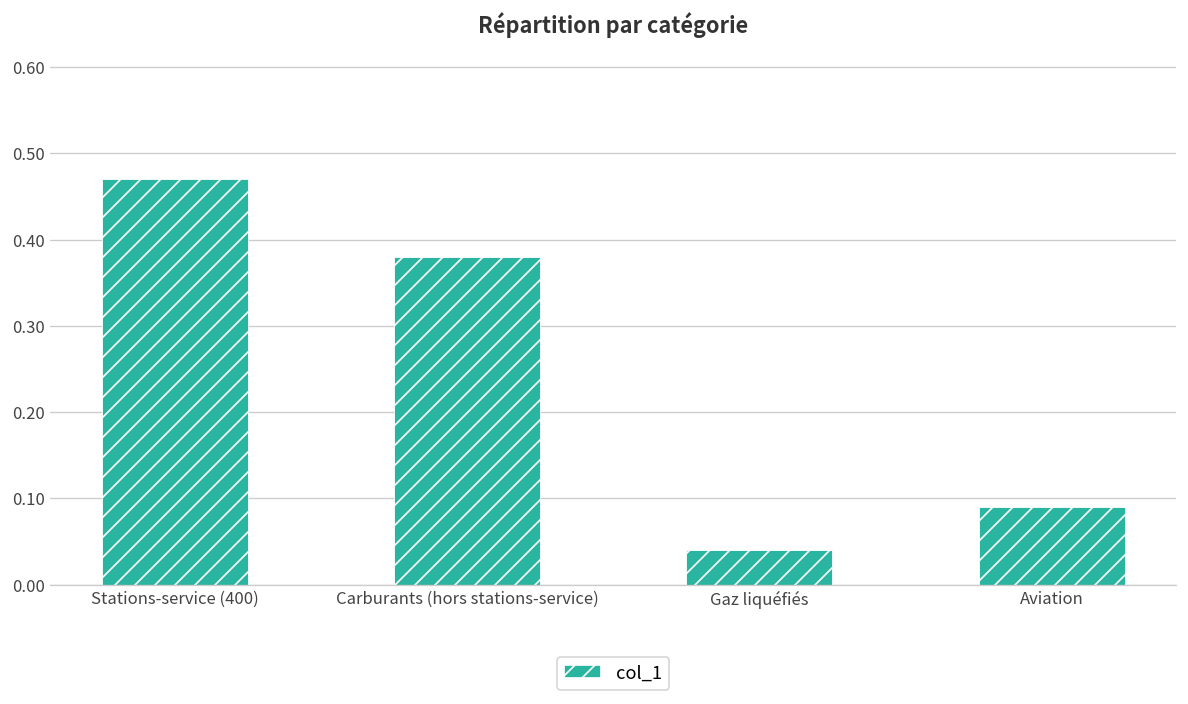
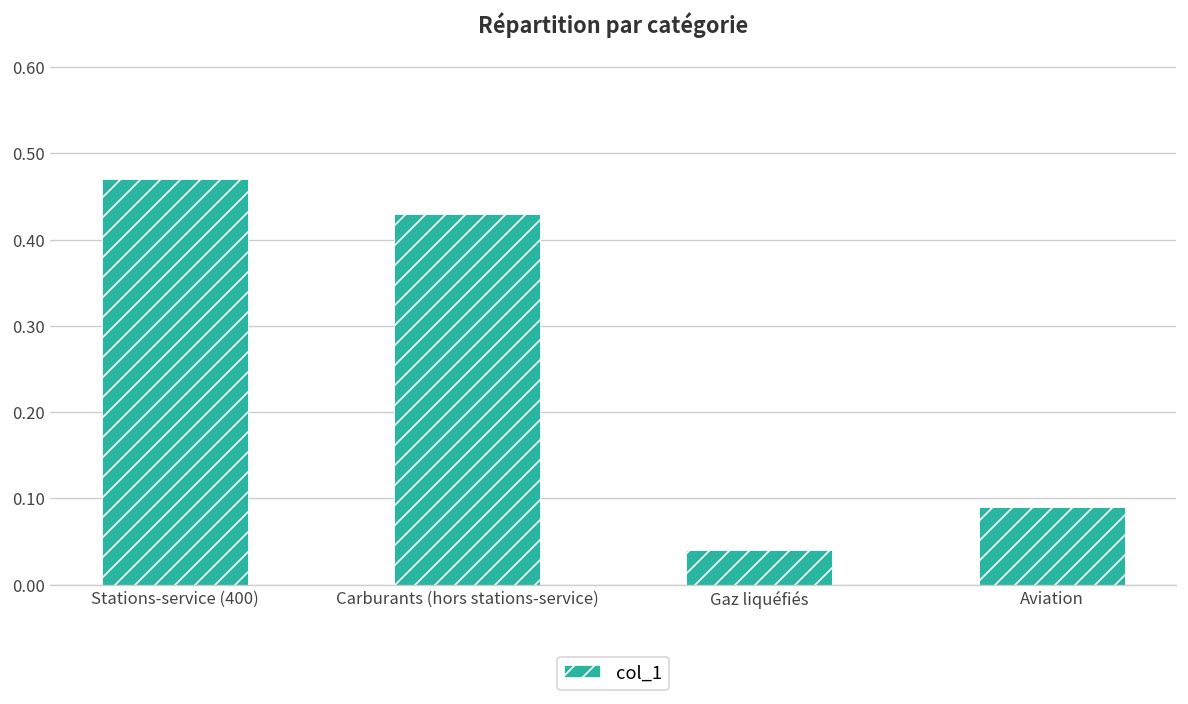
Carburants (hors stations-service): 0.38 -> 0.43
